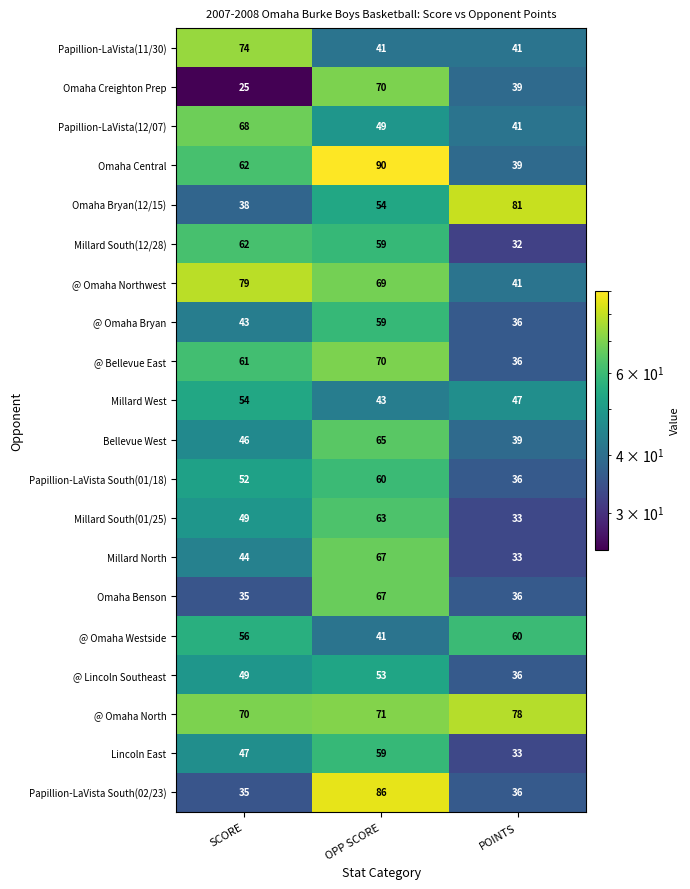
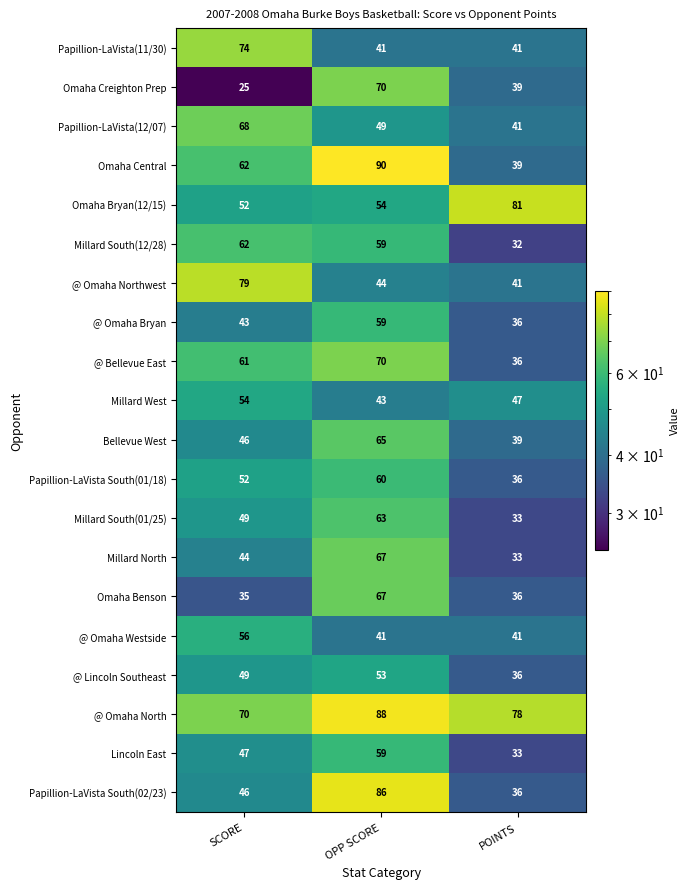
Omaha Bryan(12/15), SCORE: 38 -> 52
@ Omaha Northwest, OPP SCORE: 69 -> 44
@ Omaha Westside, POINTS: 60 -> 41
@ Omaha North, OPP SCORE: 71 -> 88
Papillion-LaVista South(02/23), SCORE: 35 -> 46
